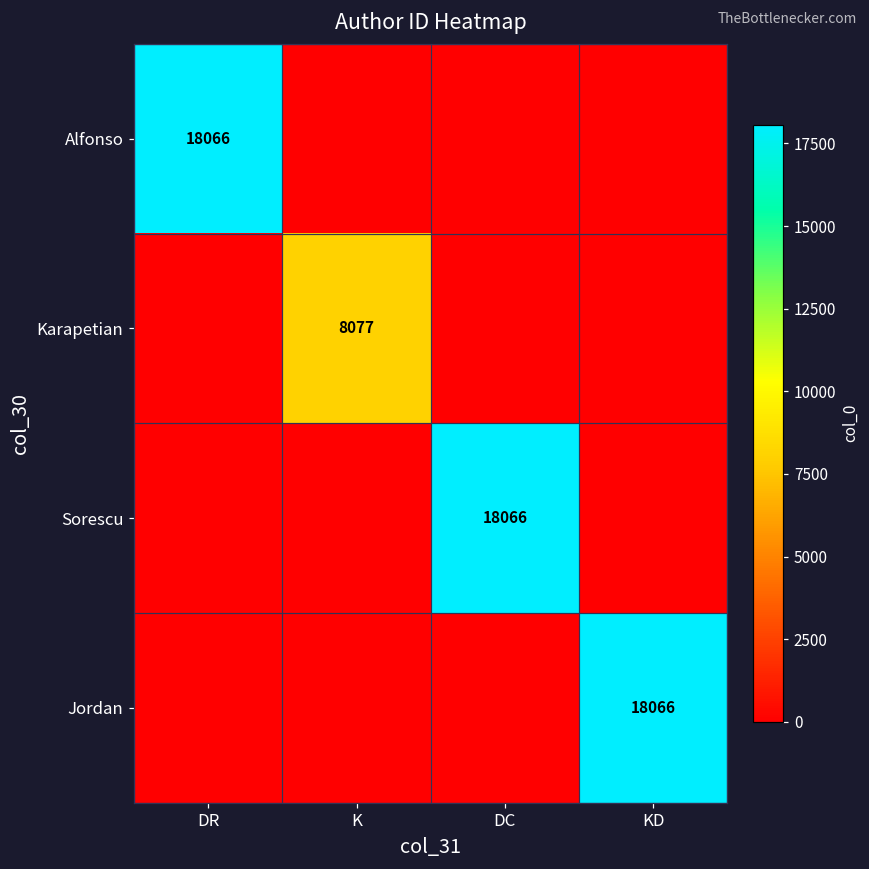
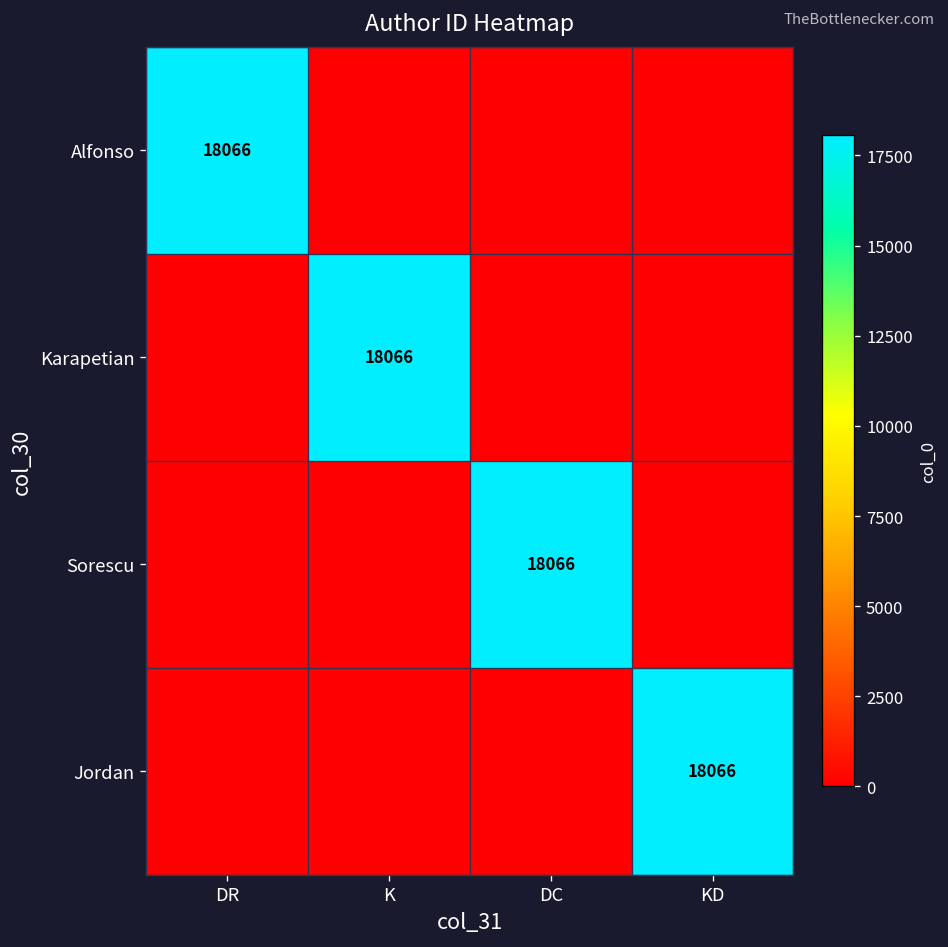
Karapetian, K: 8077 -> 18066
